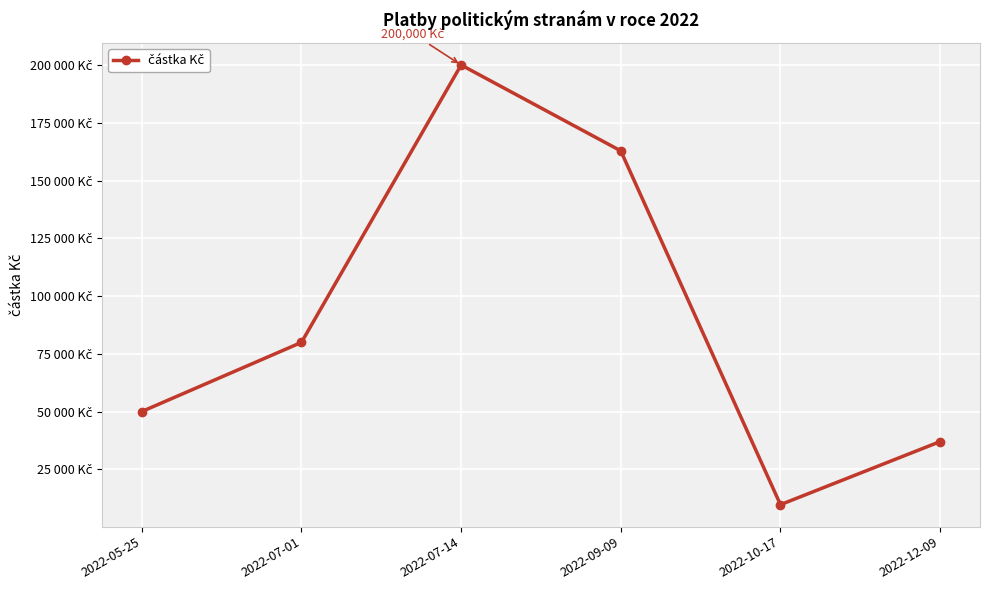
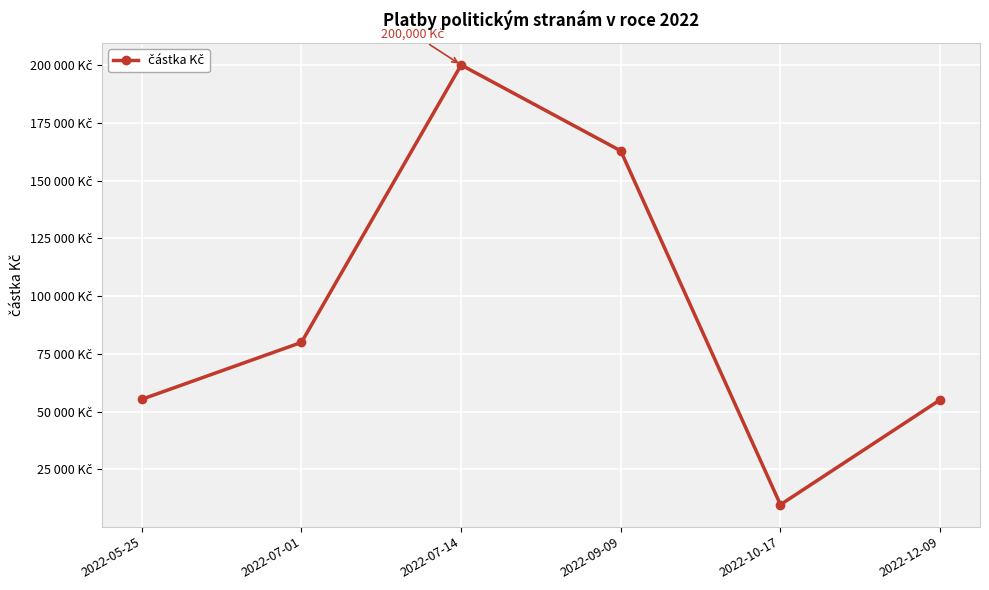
2022-05-25: 50000 Kč -> 55000 Kč
2022-12-09: 37000 Kč -> 55000 Kč
